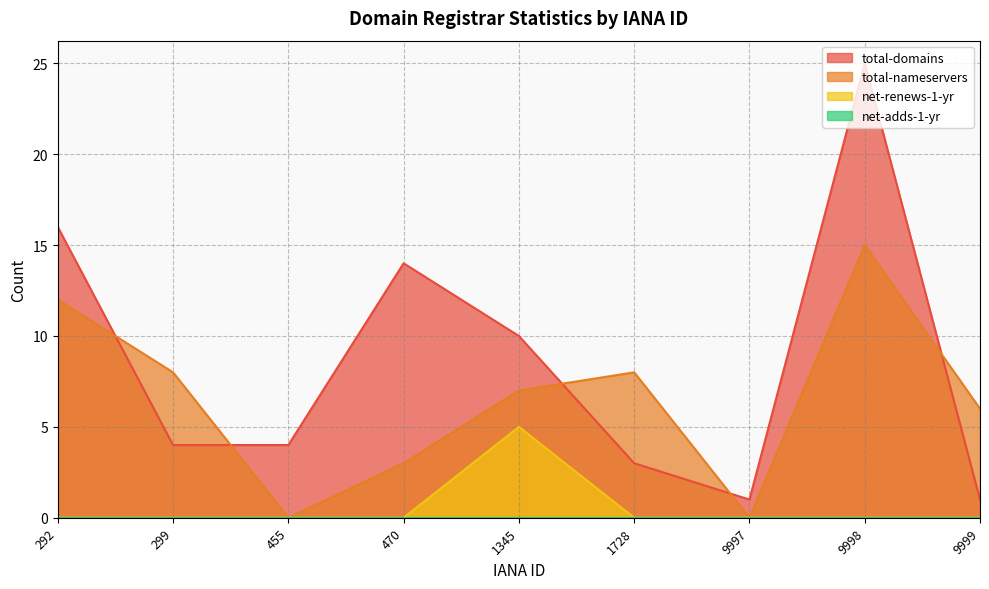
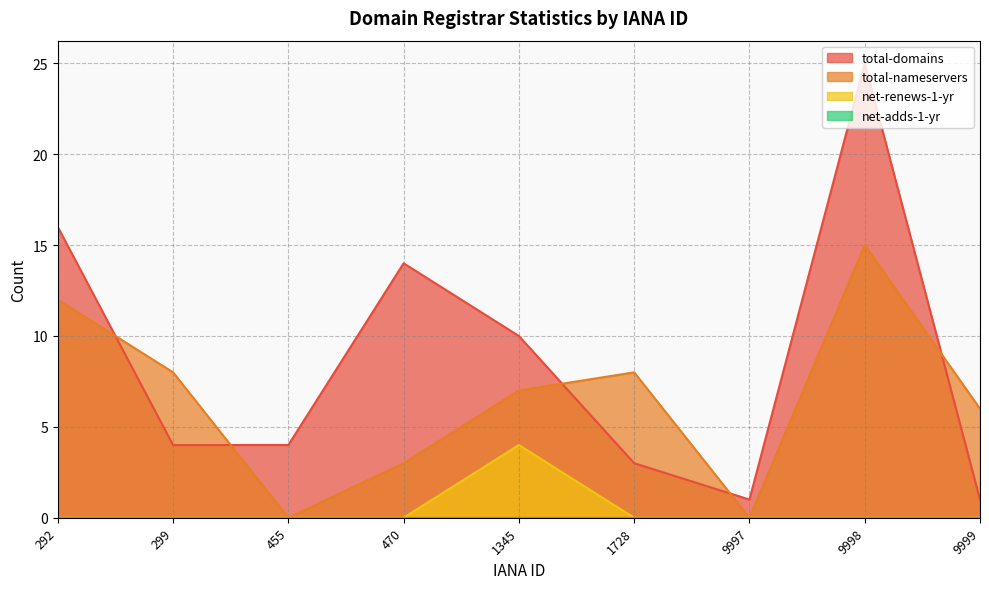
net-renews-1-yr, 1345: 5 -> 4
